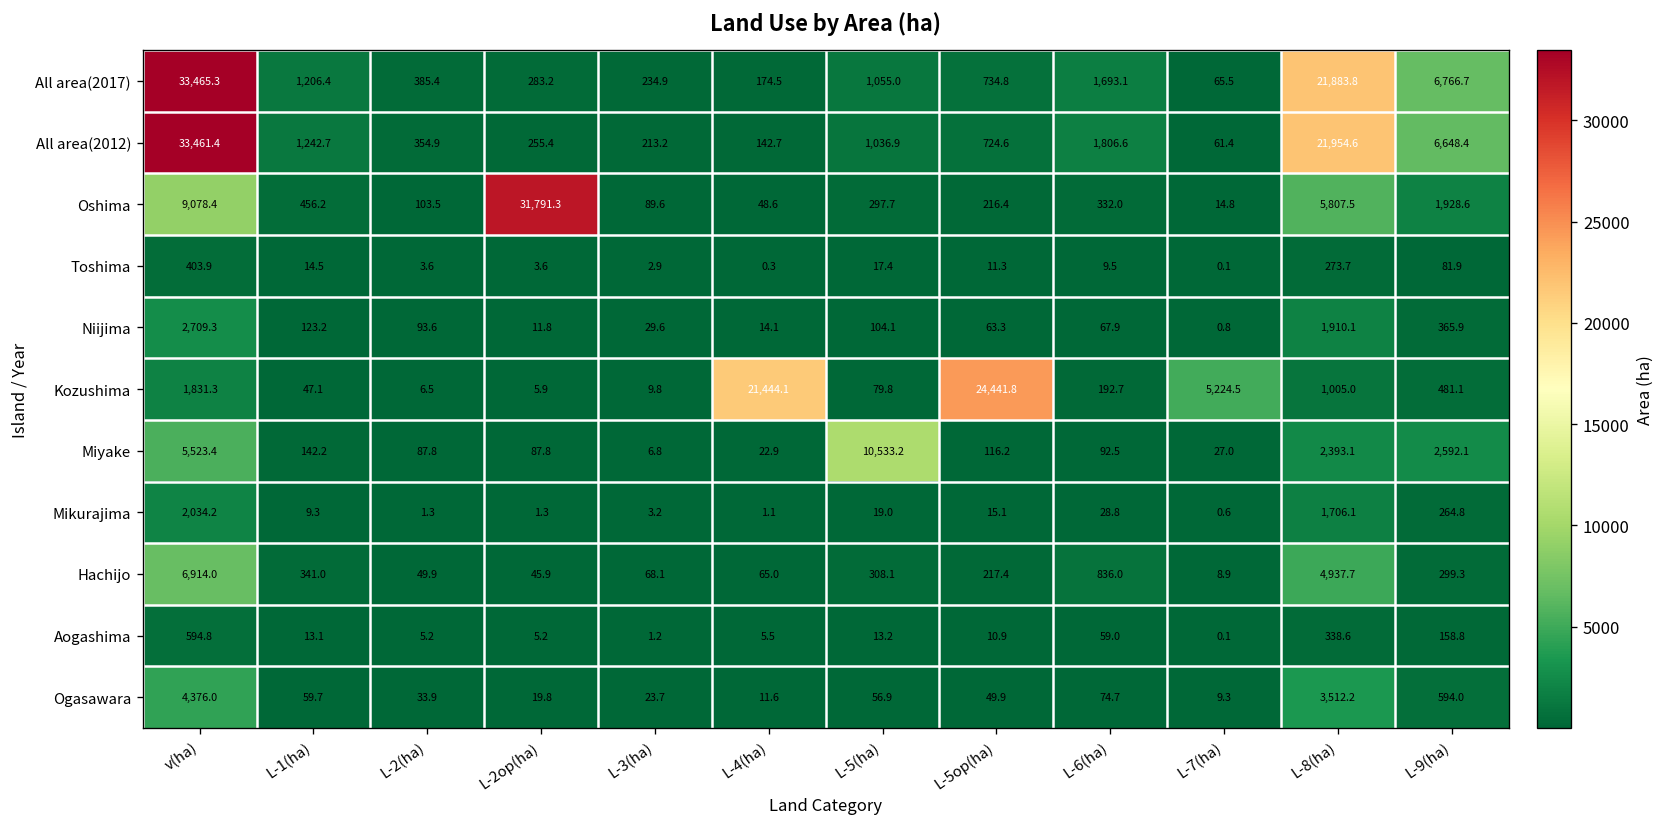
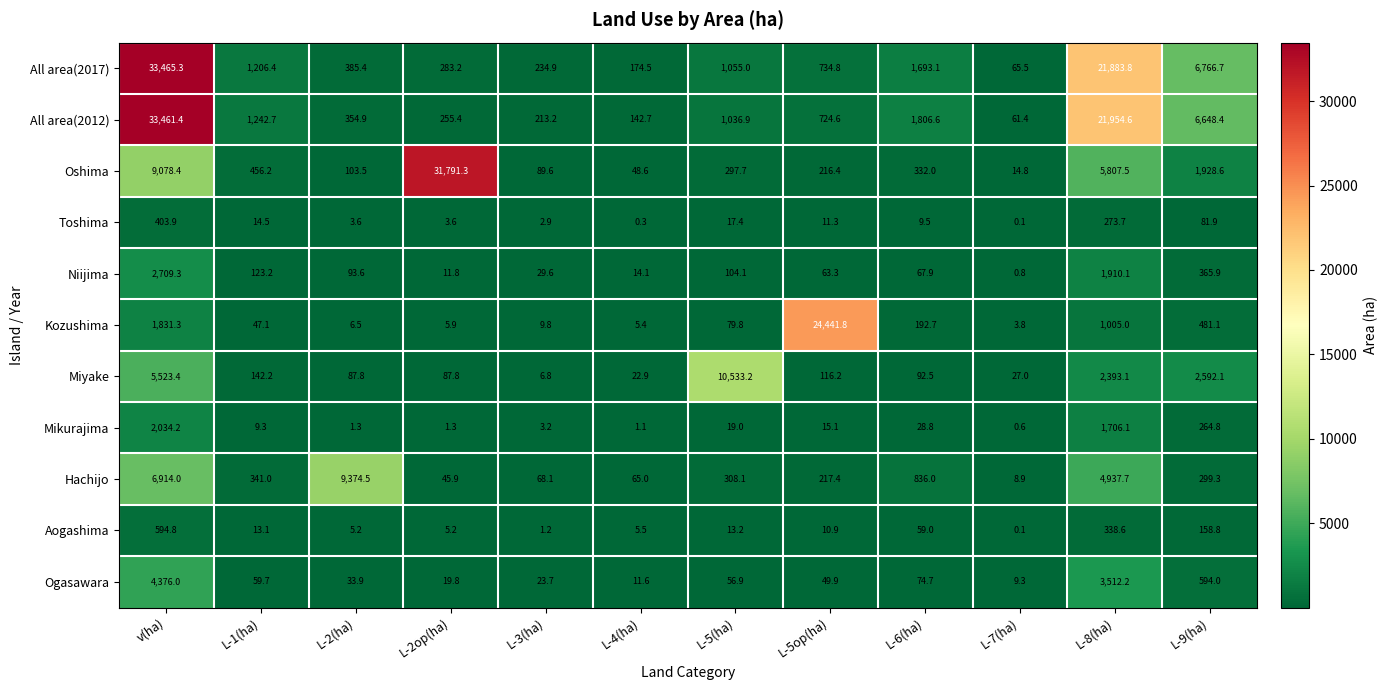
Kozushima, L-4(ha): 21,444.1 -> 5.4
Kozushima, L-7(ha): 5,224.5 -> 3.8
Hachijo, L-2(ha): 49.9 -> 9,374.5
